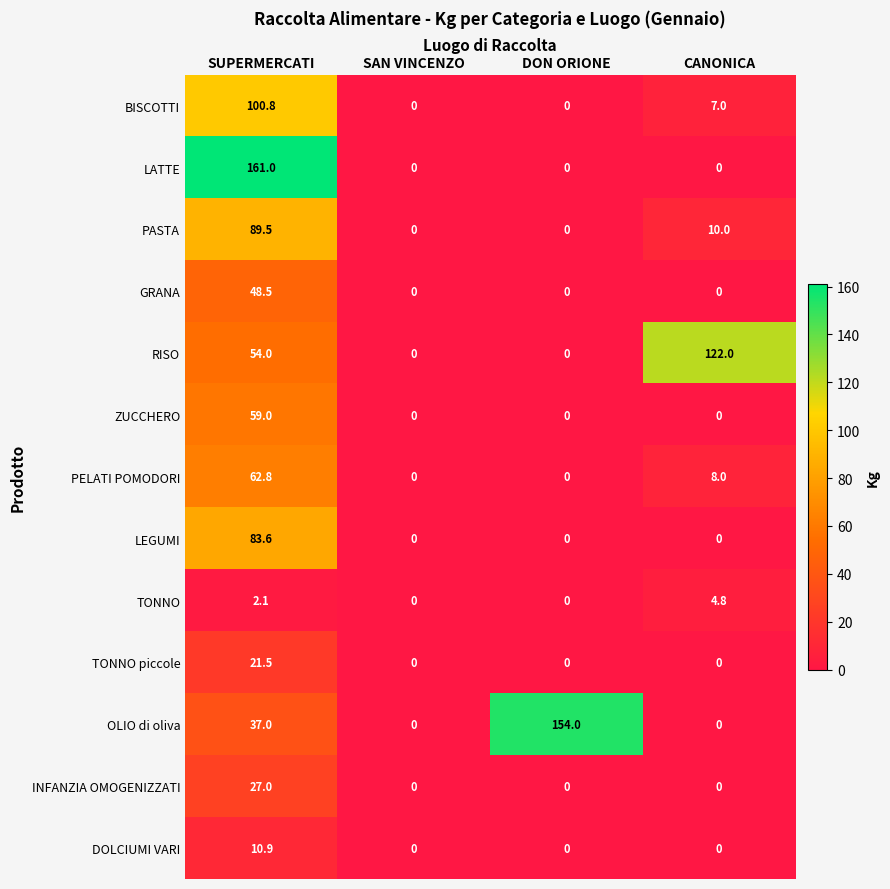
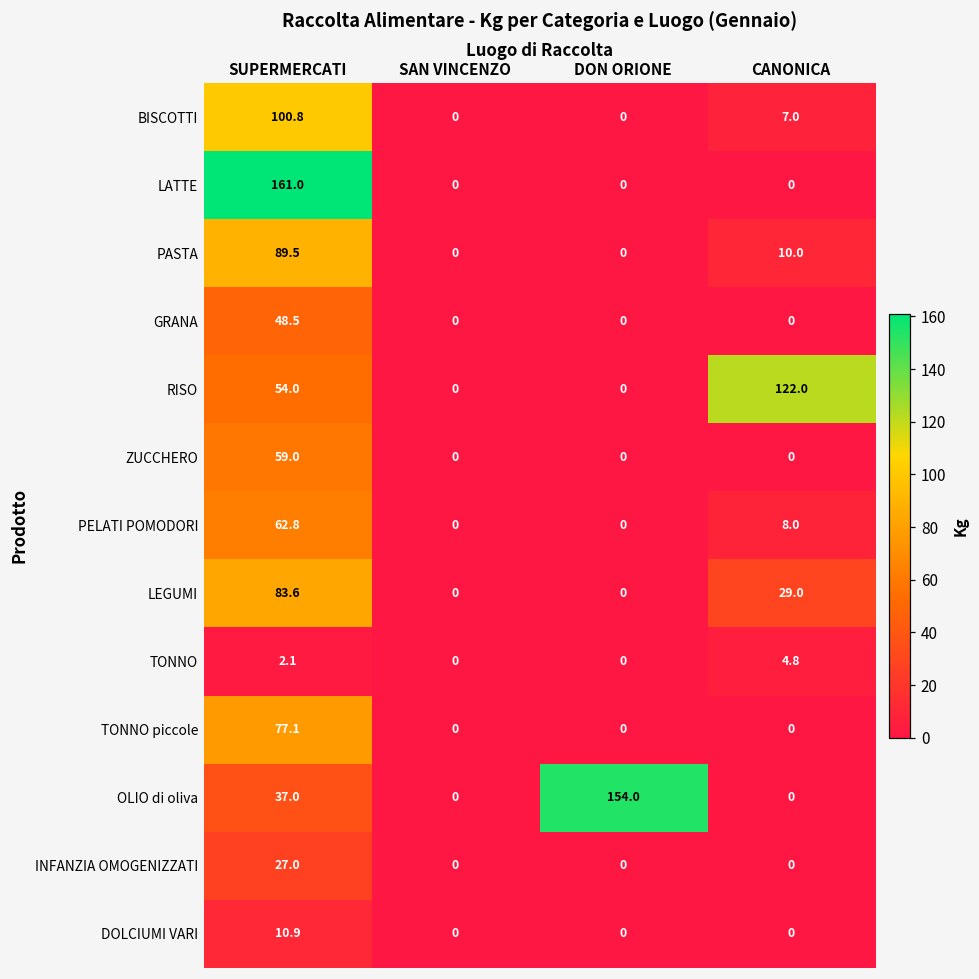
LEGUMI, CANONICA: 0 -> 29.0
TONNO piccole, SUPERMERCATI: 21.5 -> 77.1
